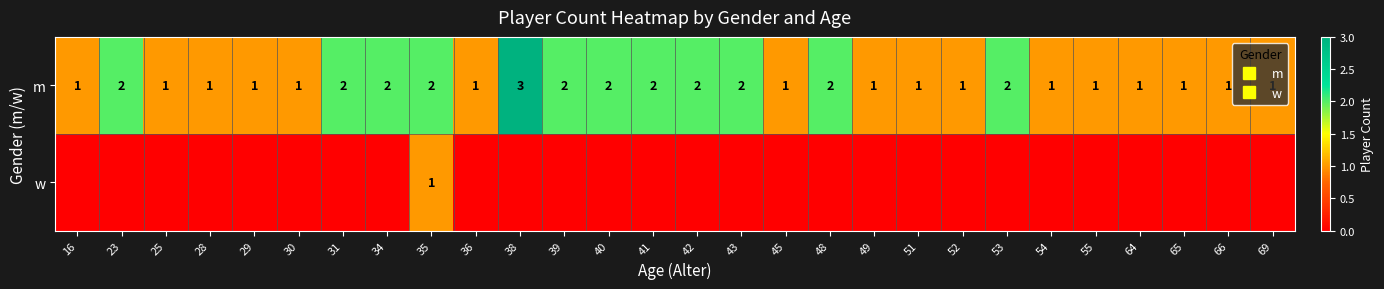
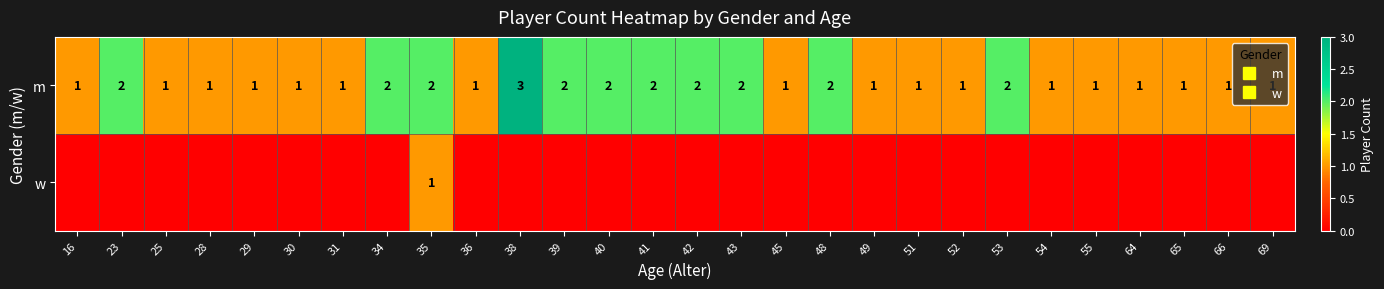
m, 31: 2 -> 1
